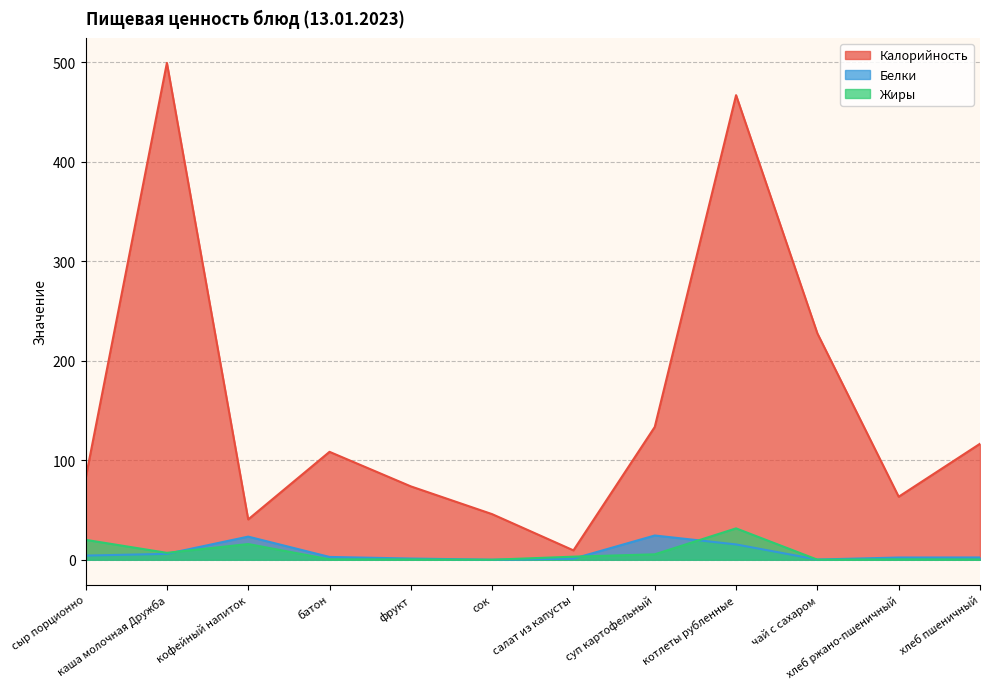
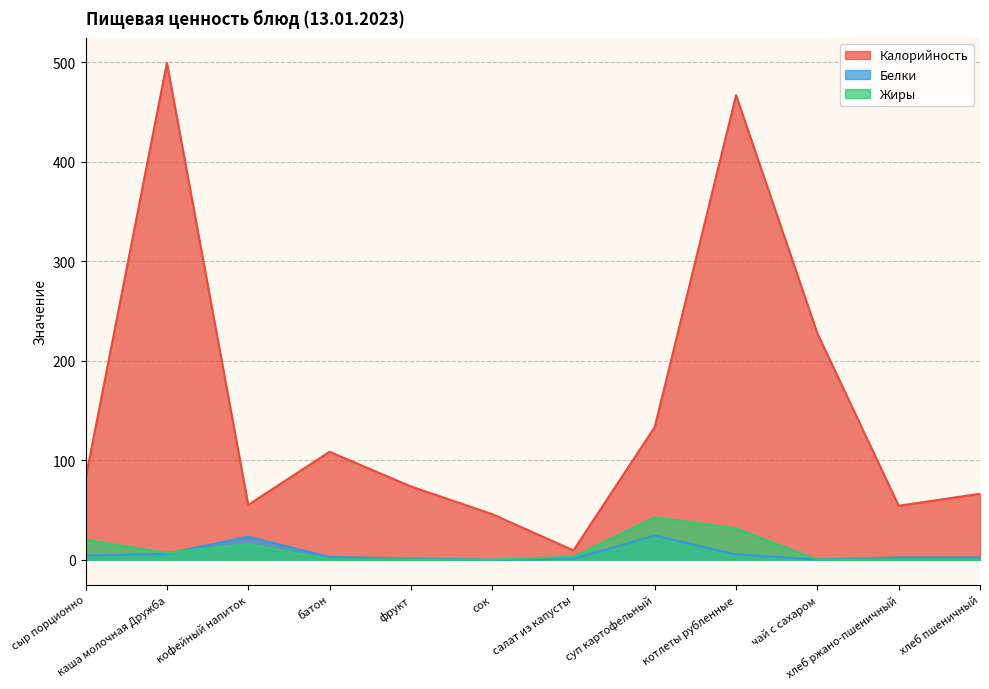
Калорийность, кофейный напиток: 40 -> 60
Жиры, суп картофельный: 10 -> 40
Белки, котлеты рубленные: 20 -> 10
Калорийность, хлеб ржано-пшеничный: 60 -> 50
Калорийность, хлеб пшеничный: 120 -> 70
